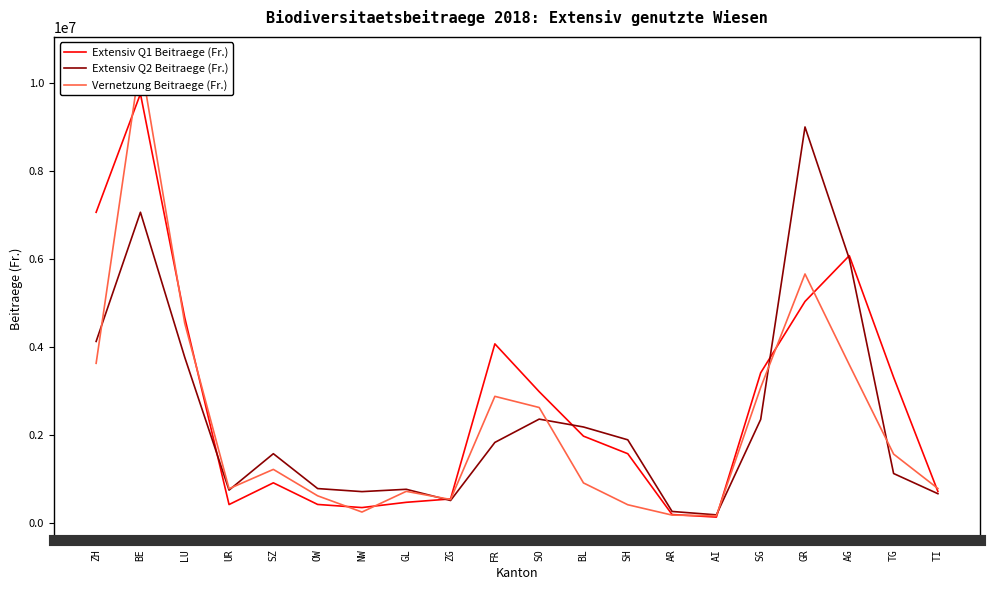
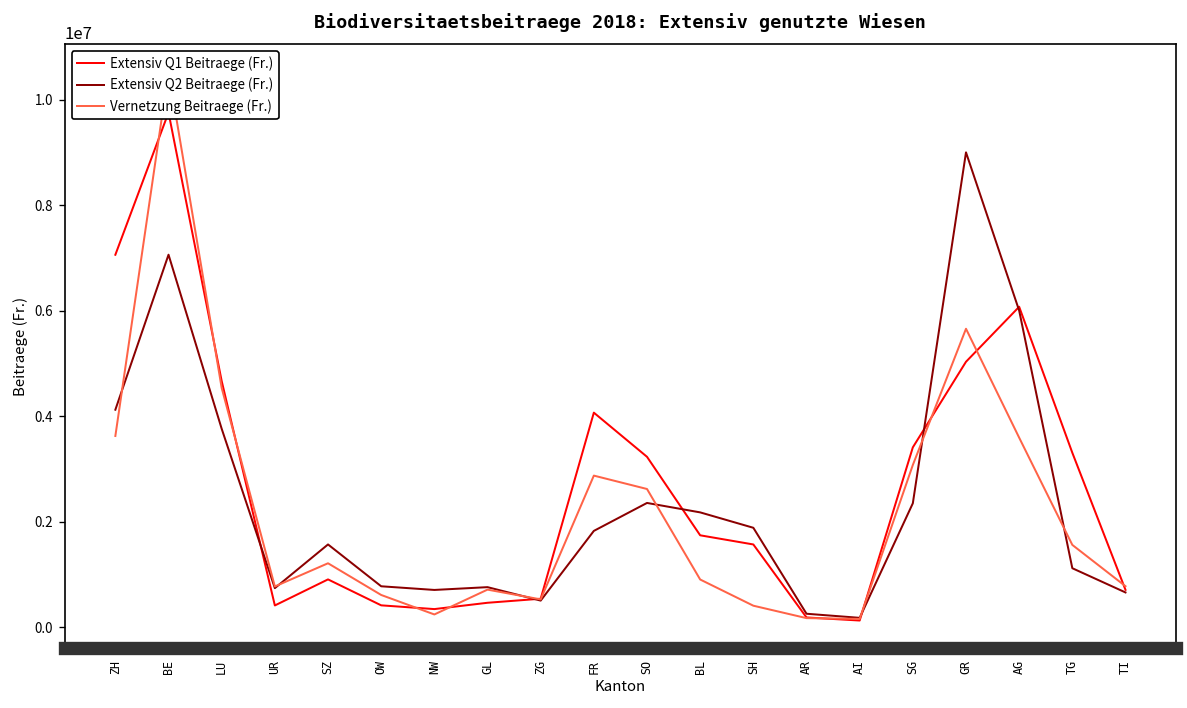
Extensiv Q1 Beitraege (Fr.), SO: 3000000 -> 3200000
Extensiv Q1 Beitraege (Fr.), BL: 2000000 -> 1700000
